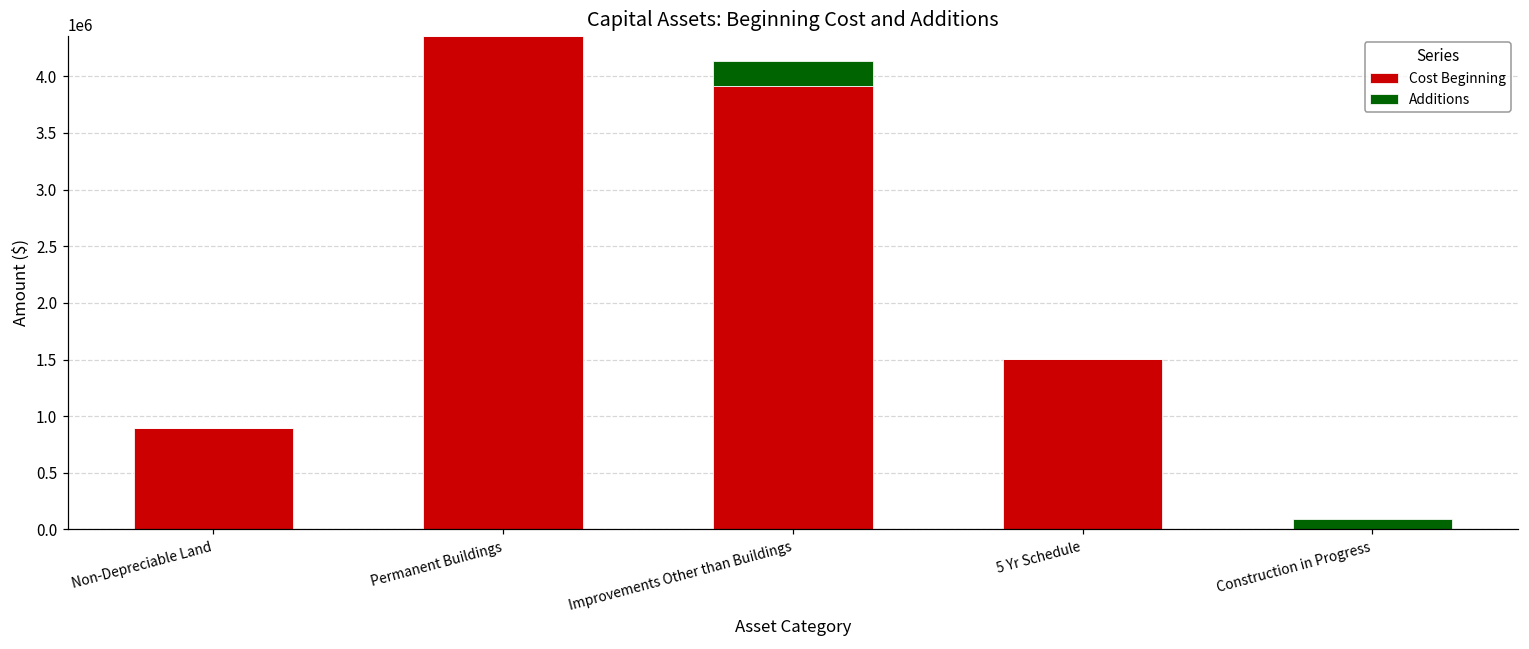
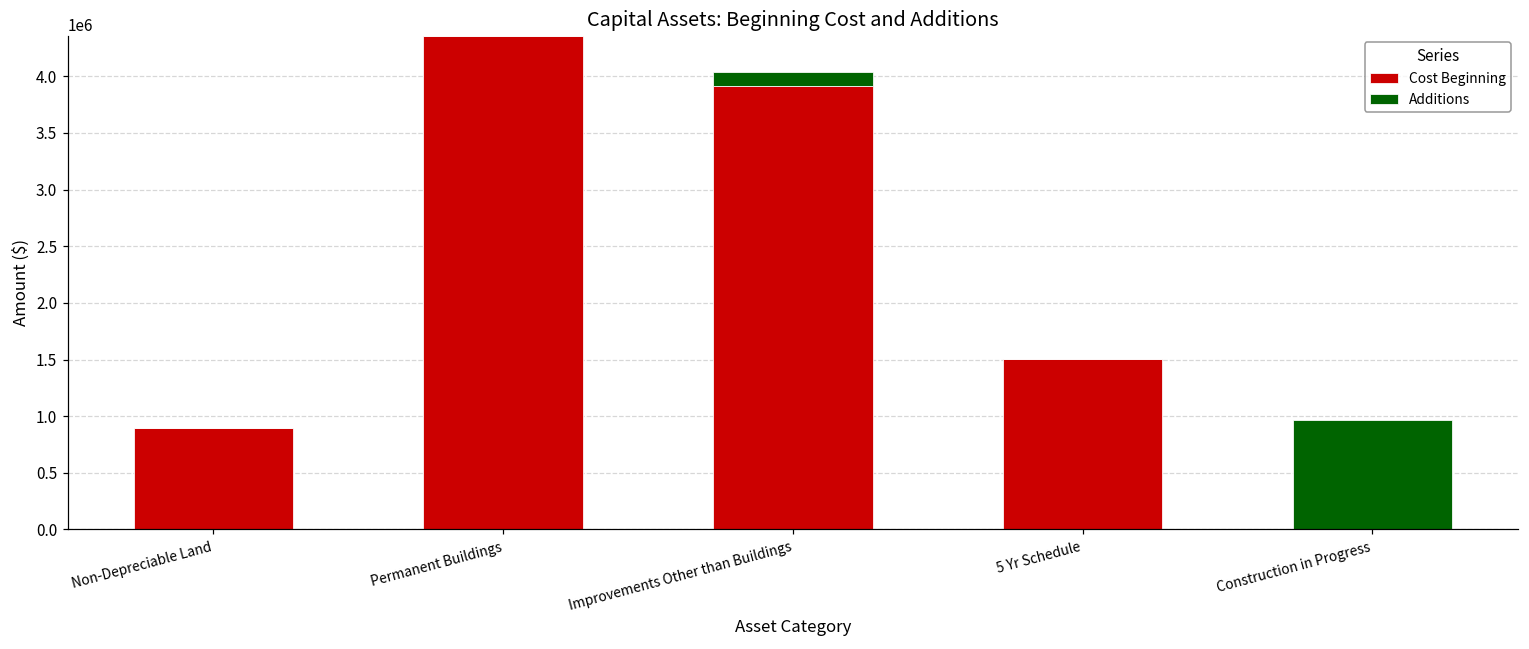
Additions, Improvements Other than Buildings: 220000 -> 120000
Additions, Construction in Progress: 90000 -> 960000
